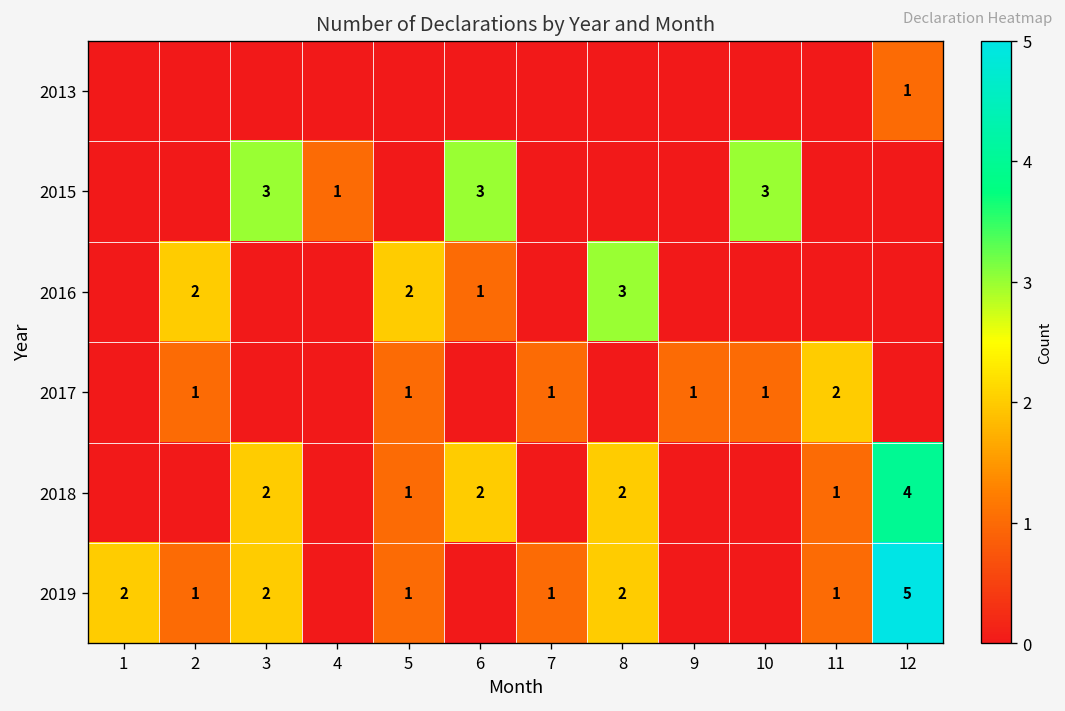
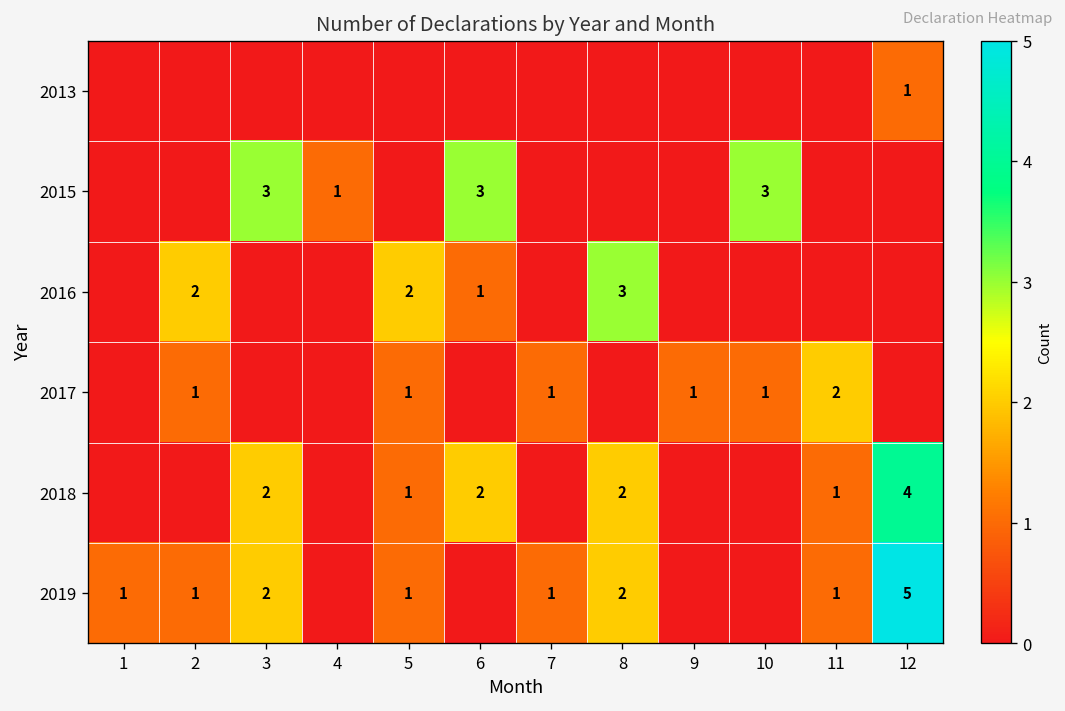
2019, 1: 2 -> 1
